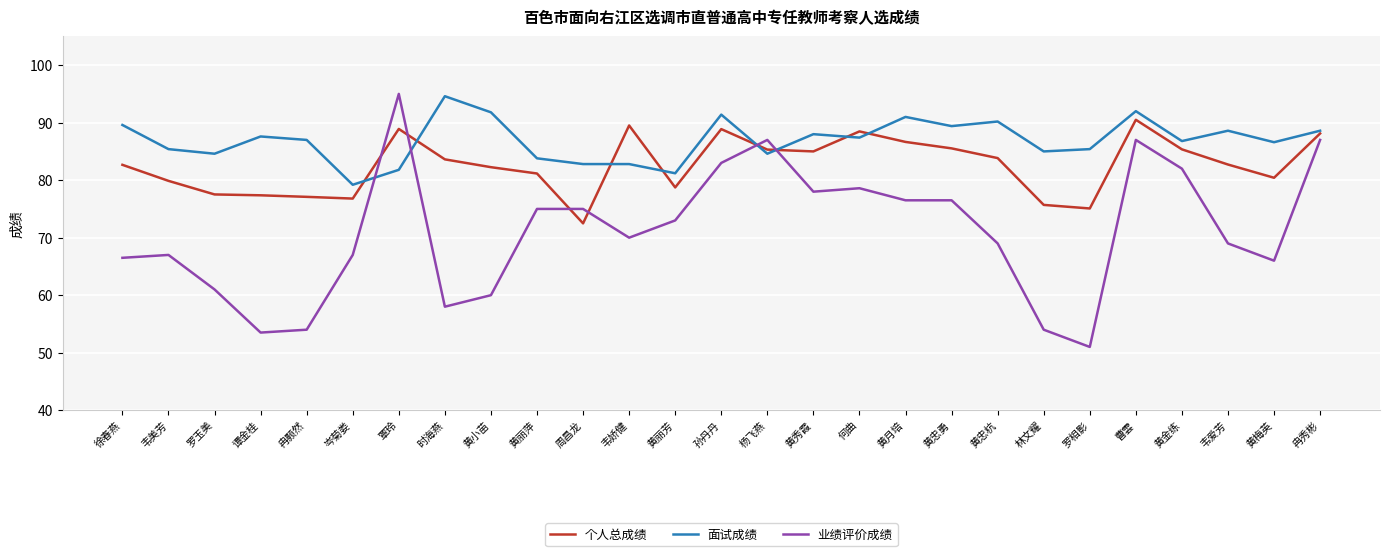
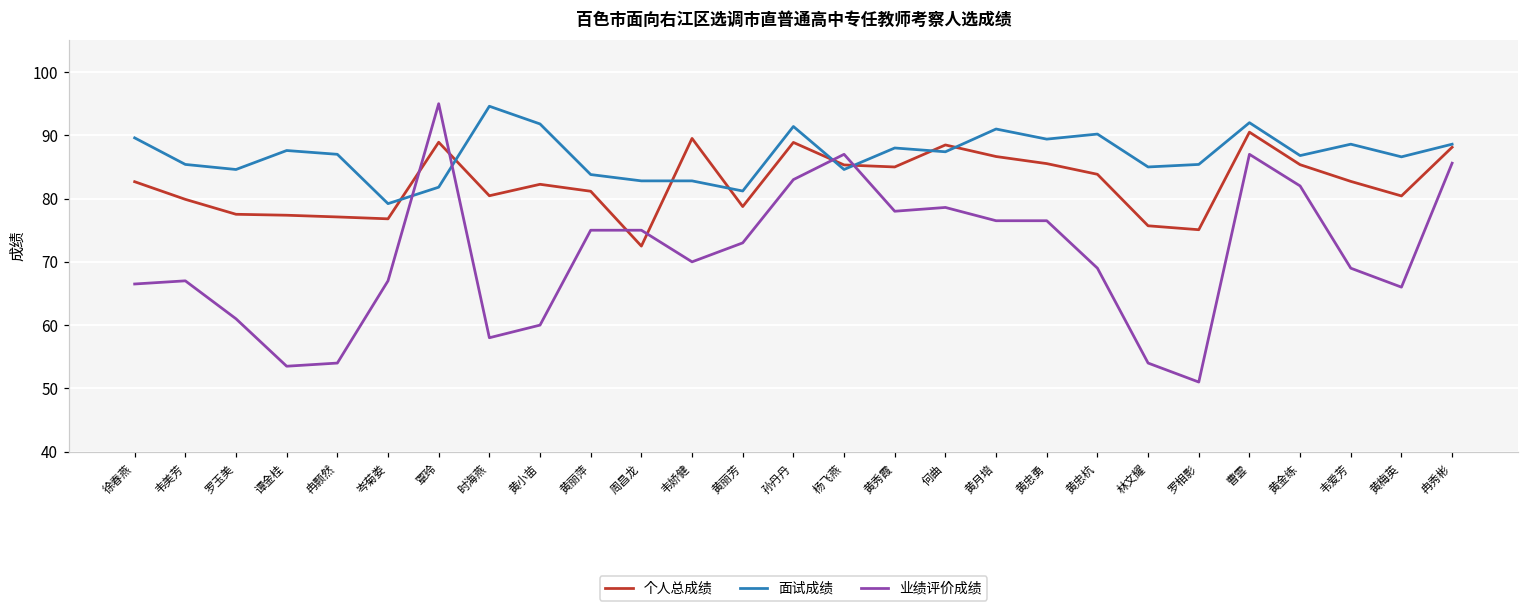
个人总成绩, 时海燕: 84 -> 80
业绩评价成绩, 冉秀彬: 87 -> 86
